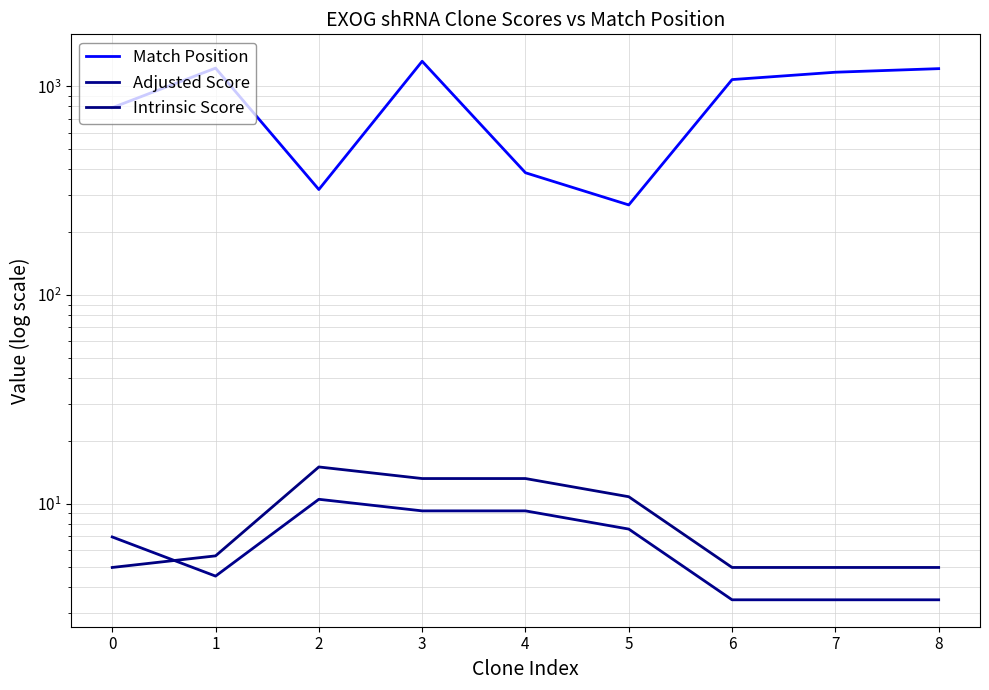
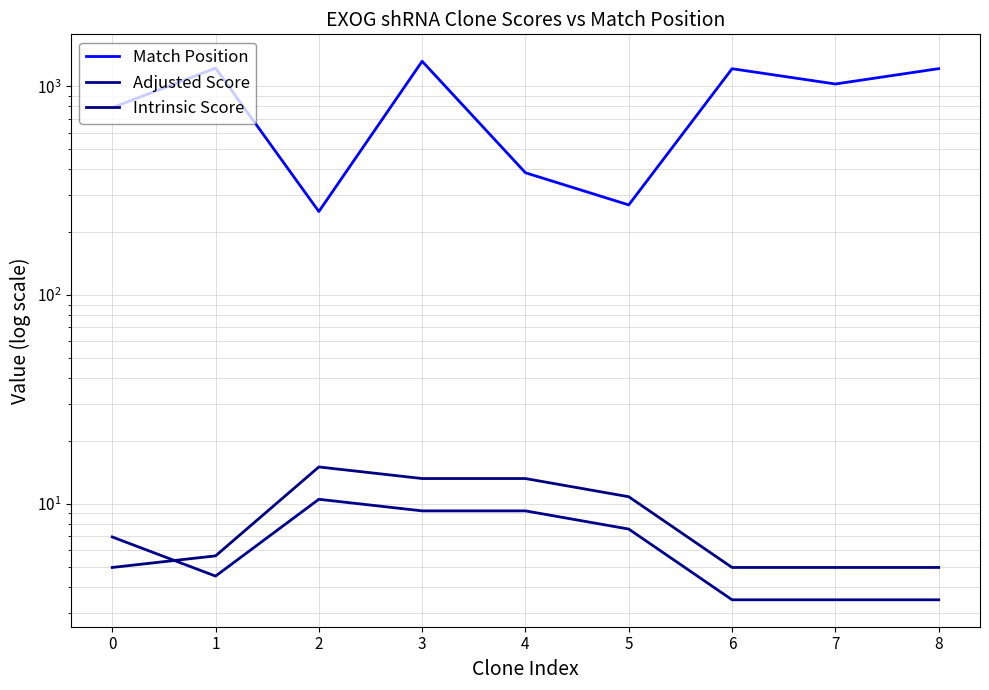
Match Position, 2: 320 -> 250
Match Position, 6: 1100 -> 1200
Match Position, 7: 1200 -> 1000
